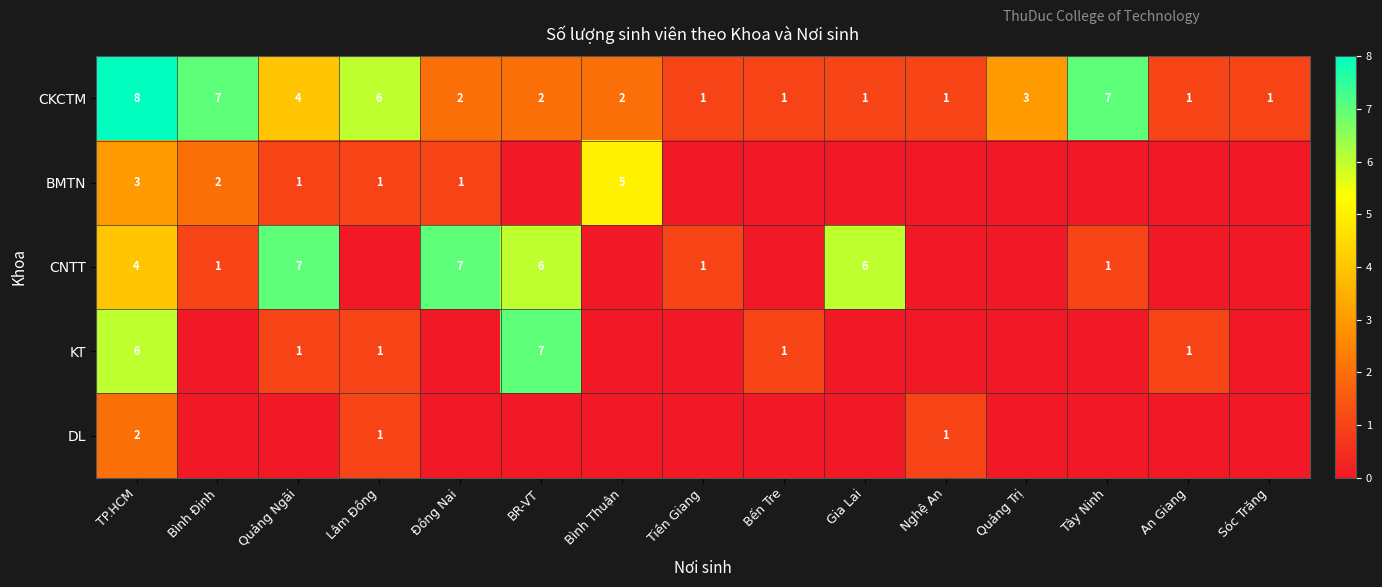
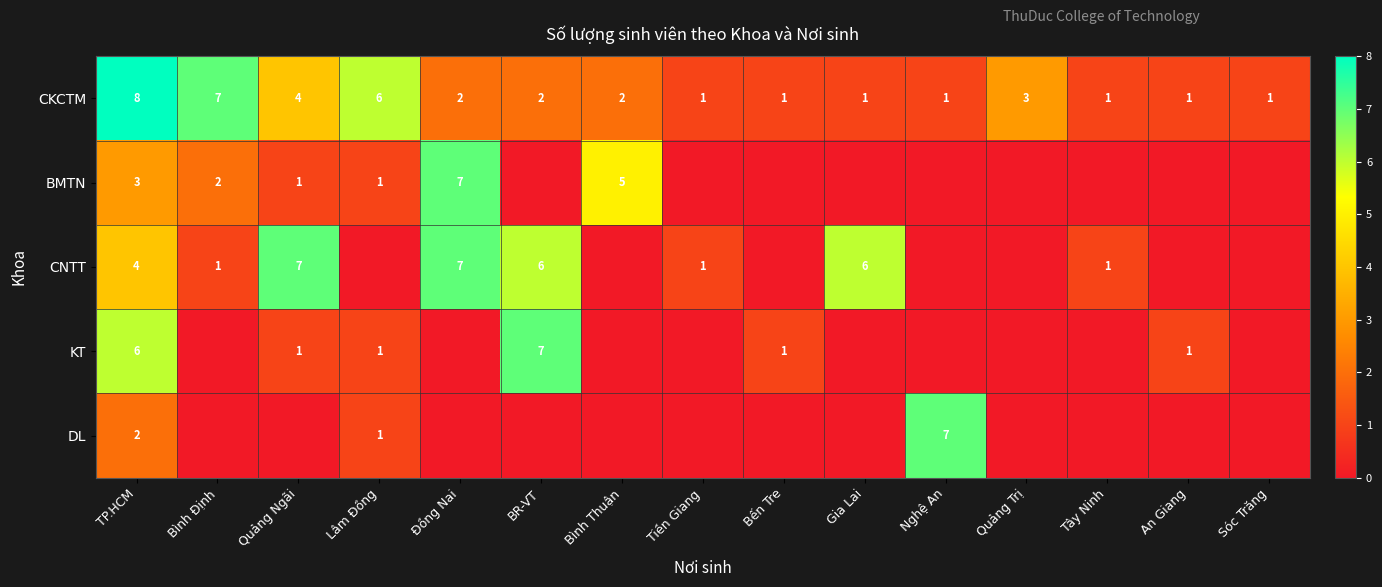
CKCTM, Tây Ninh: 7 -> 1
BMTN, Đồng Nai: 1 -> 7
DL, Nghệ An: 1 -> 7
